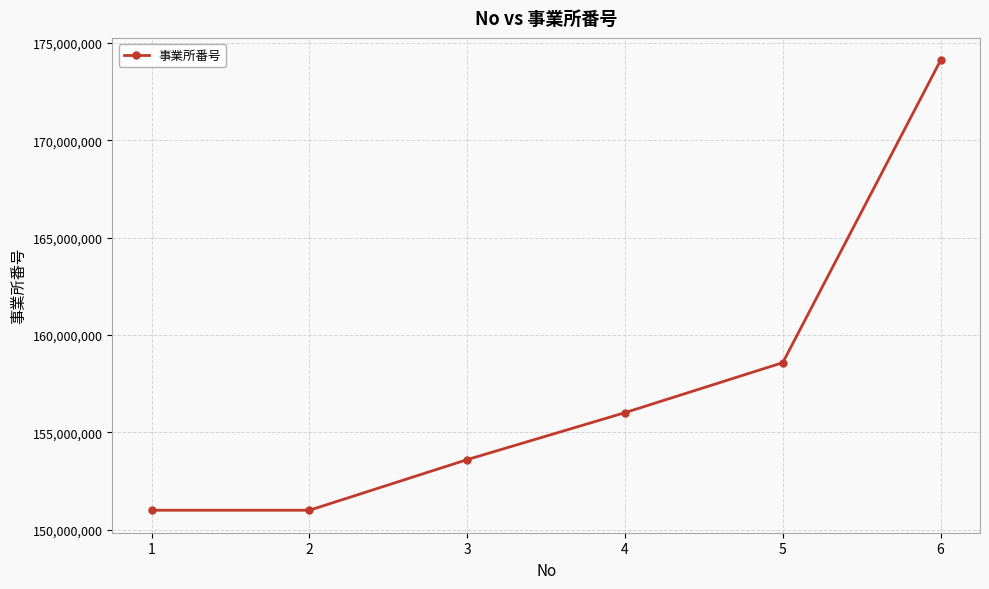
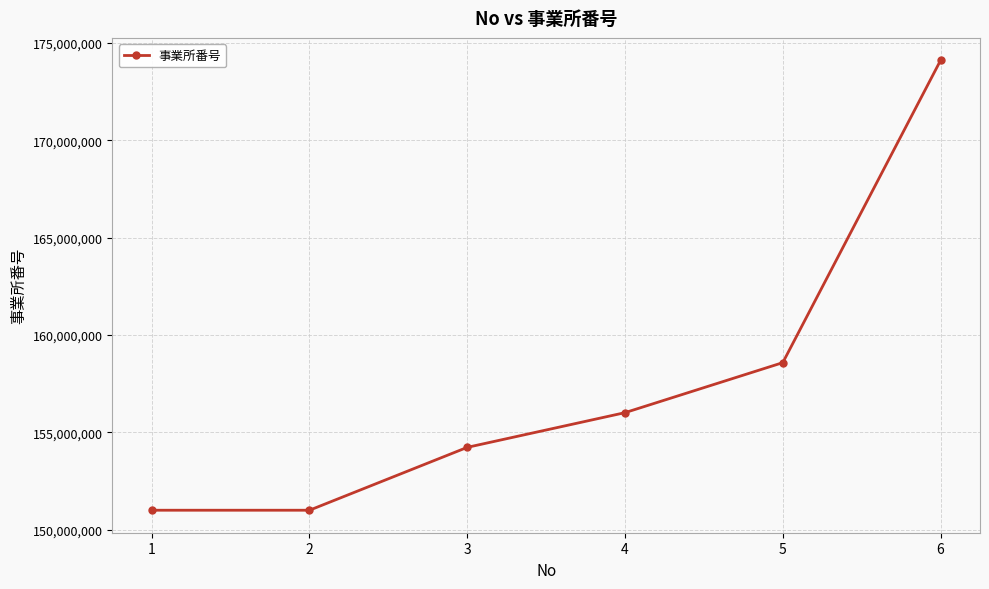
3: 153,600,000 -> 154,200,000
